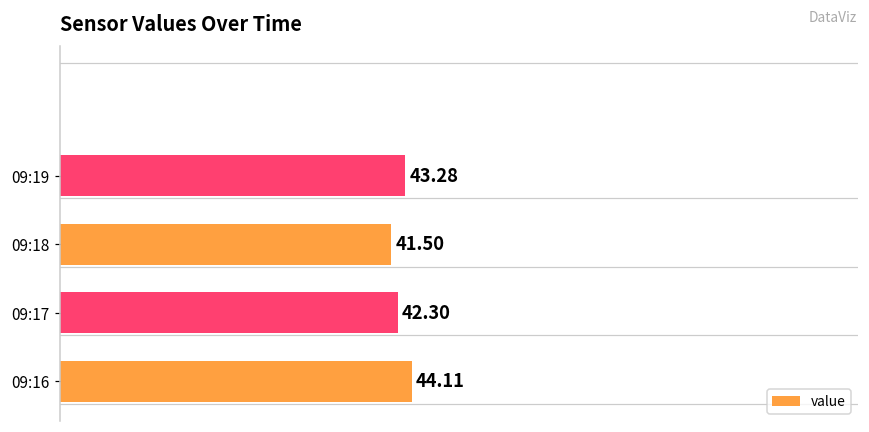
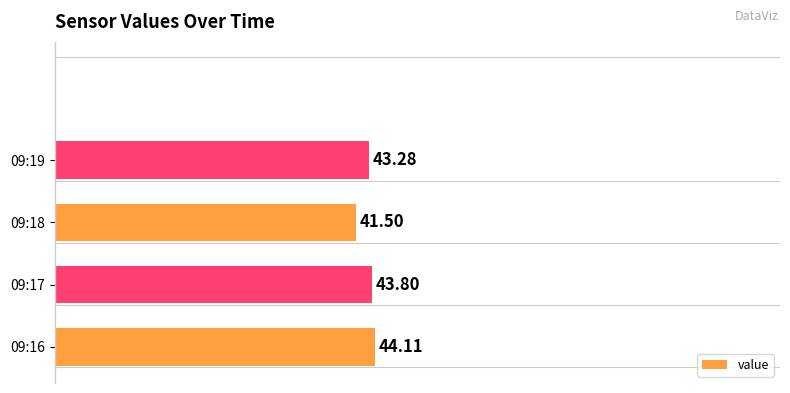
09:17: 42.30 -> 43.80
